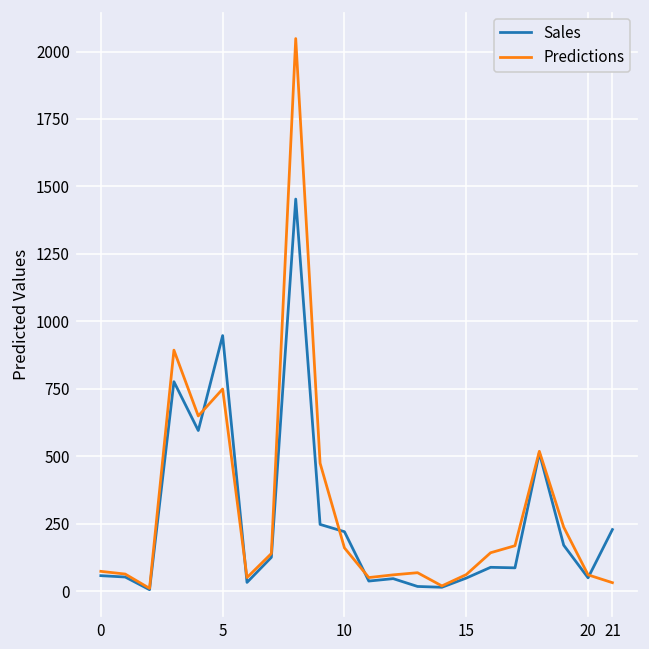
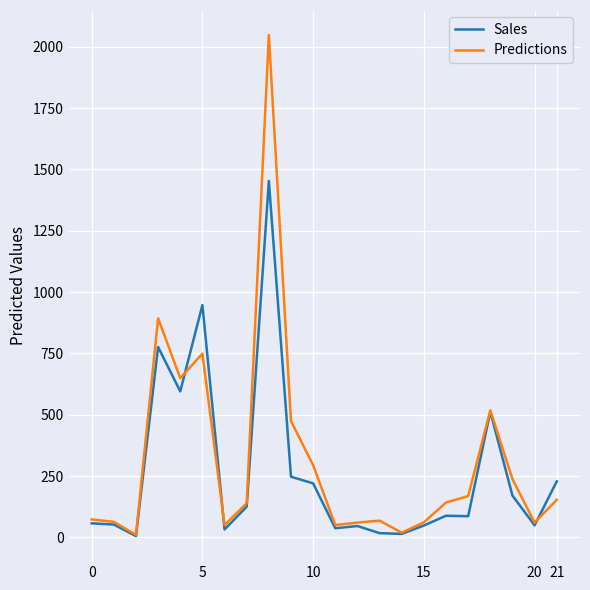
Predictions, 10: 160 -> 290
Predictions, 21: 30 -> 150
